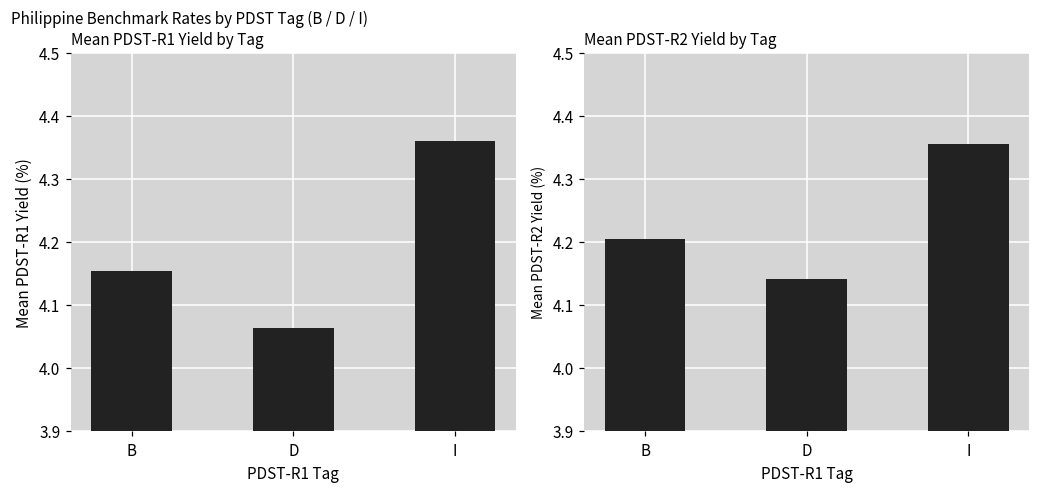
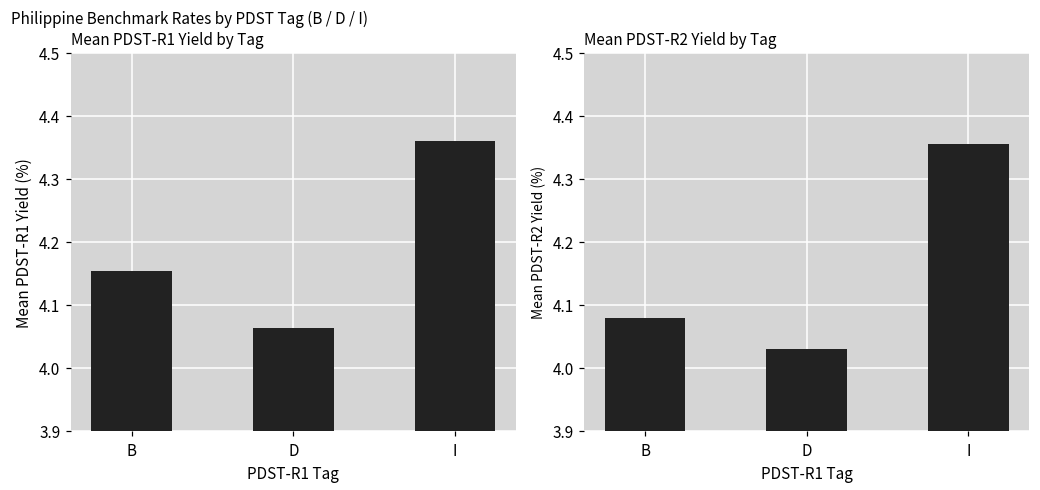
Mean PDST-R2 Yield by Tag, B: 4.21 -> 4.08
Mean PDST-R2 Yield by Tag, D: 4.14 -> 4.03
